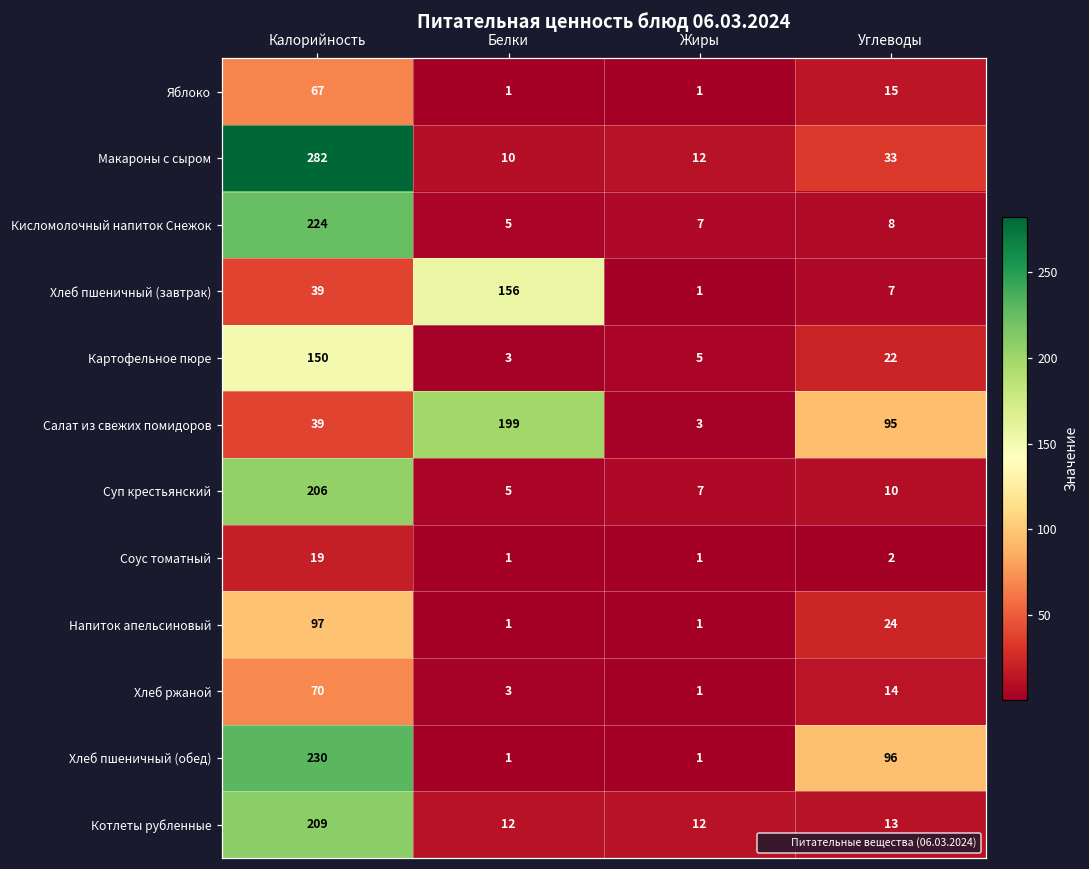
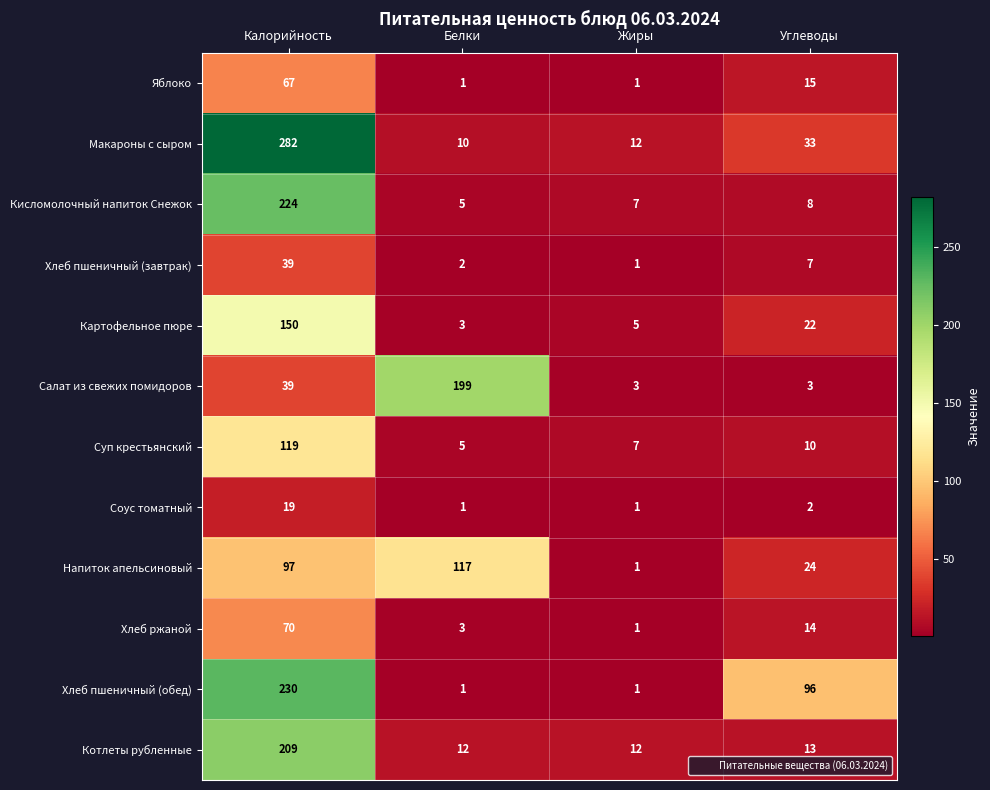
Хлеб пшеничный (завтрак), Белки: 156 -> 2
Салат из свежих помидоров, Углеводы: 95 -> 3
Суп крестьянский, Калорийность: 206 -> 119
Напиток апельсиновый, Белки: 1 -> 117
